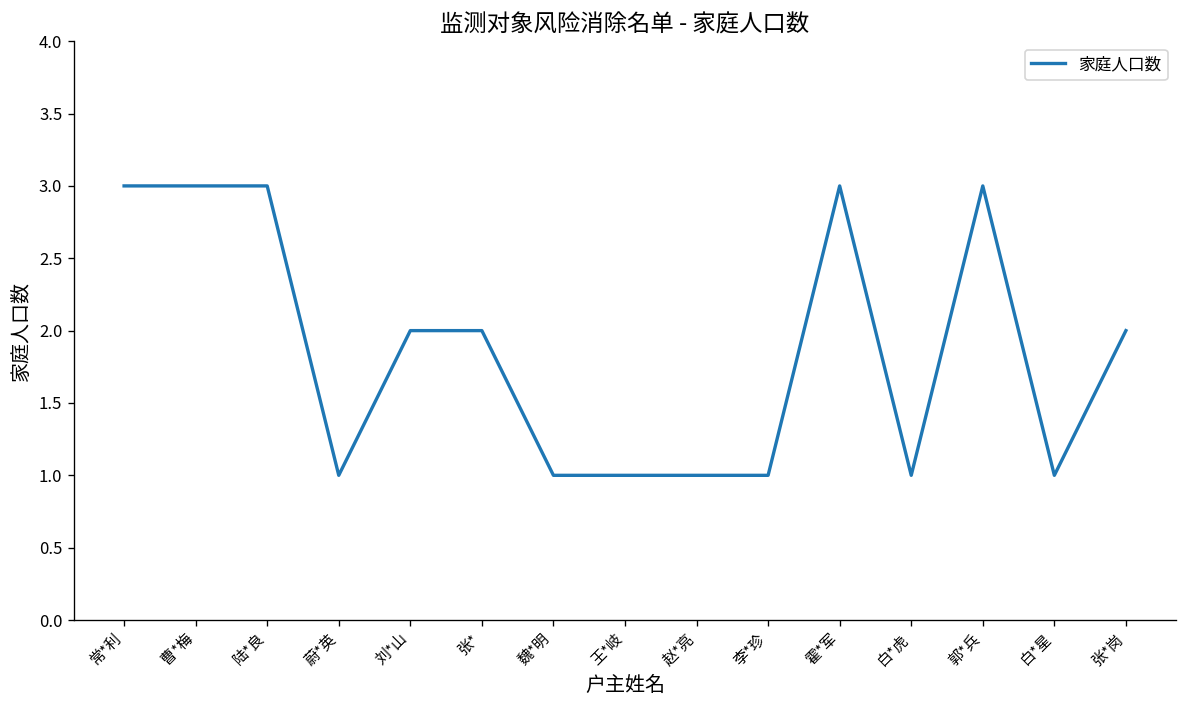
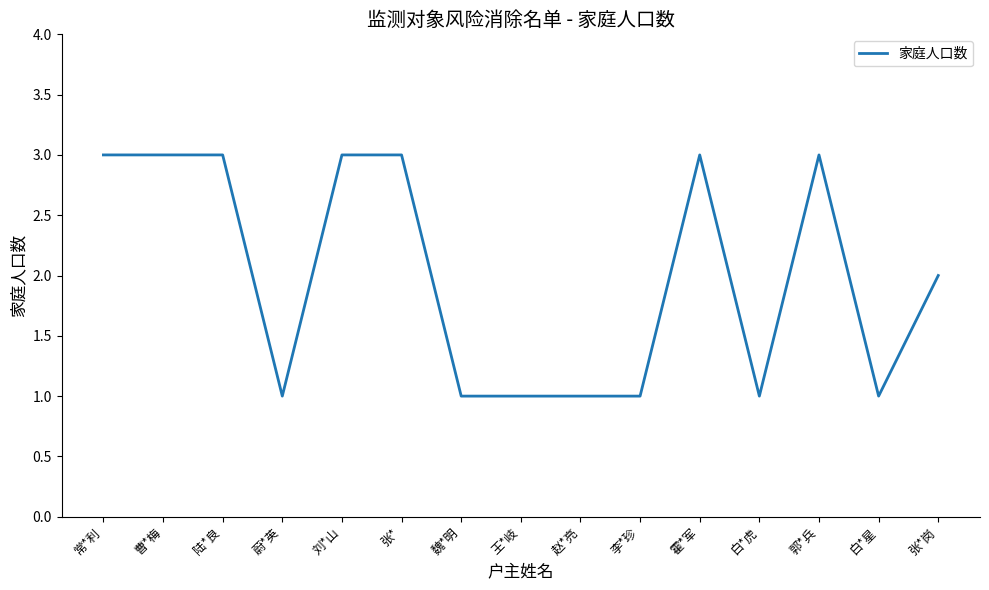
刘*山: 2 -> 3
张*: 2 -> 3
